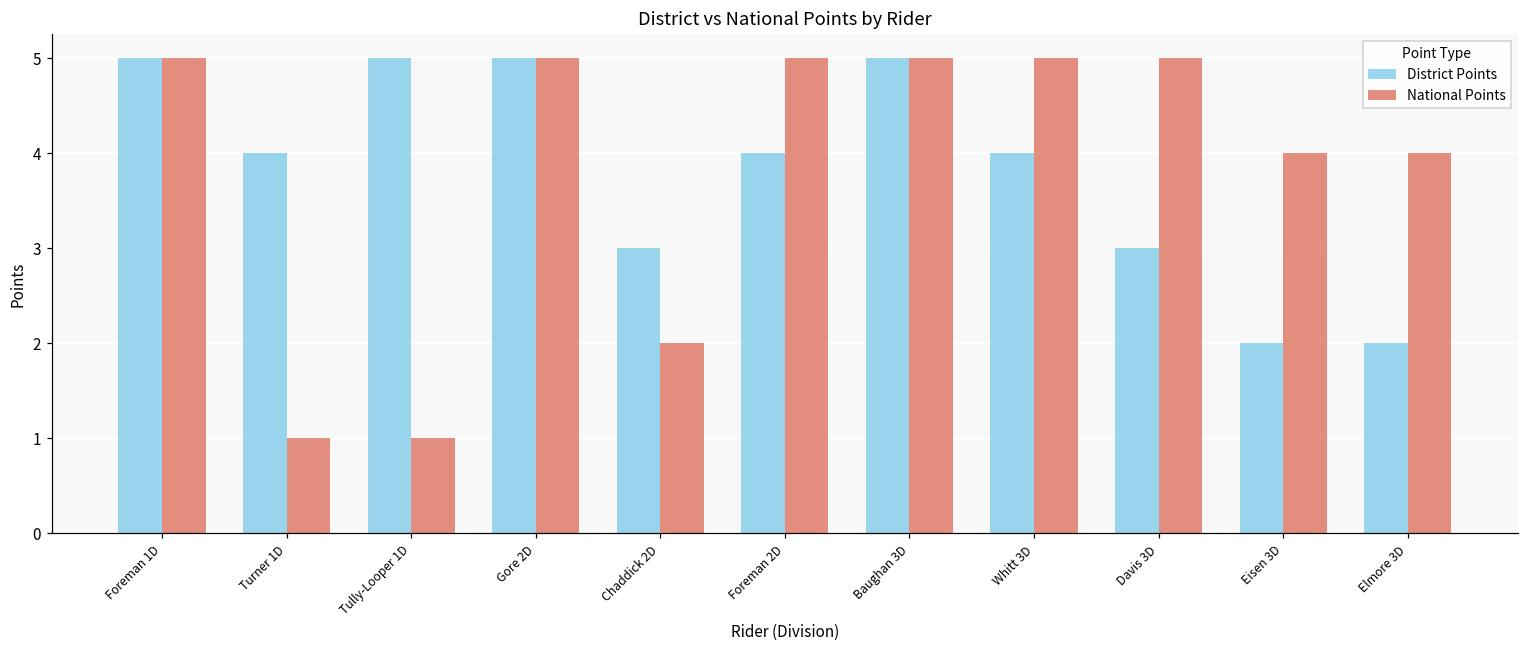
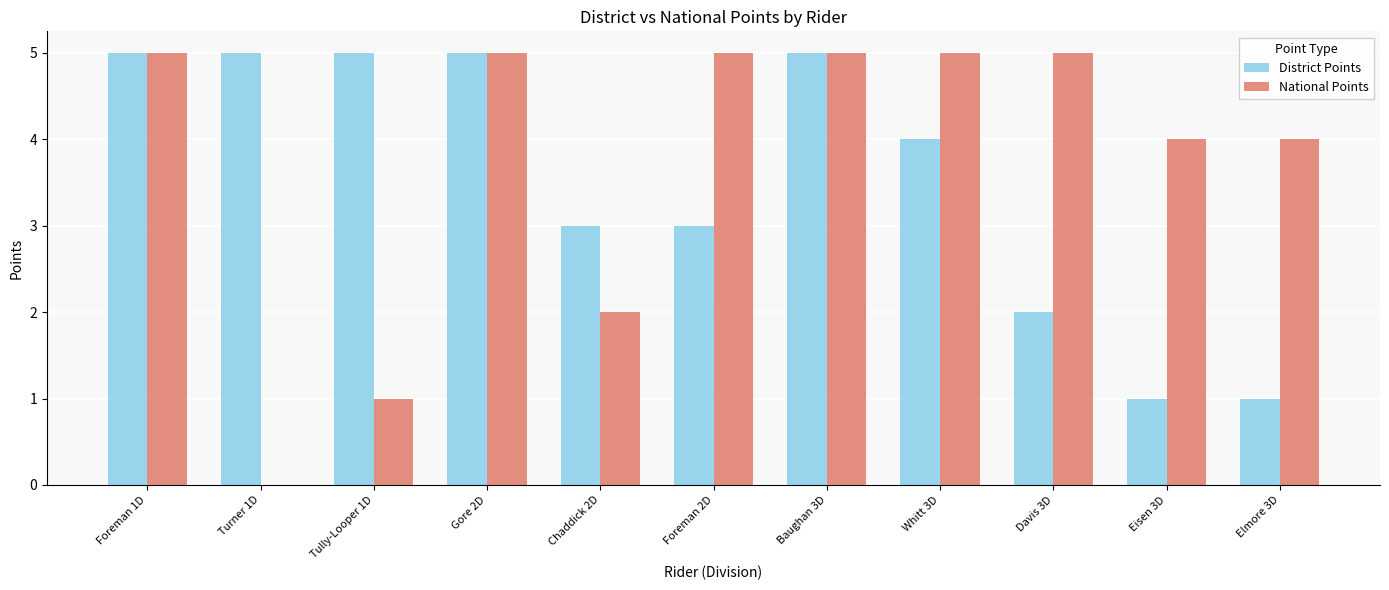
District Points, Turner 1D: 4 -> 5
National Points, Turner 1D: 1 -> 0
District Points, Foreman 2D: 4 -> 3
District Points, Davis 3D: 3 -> 2
District Points, Eisen 3D: 2 -> 1
District Points, Elmore 3D: 2 -> 1
